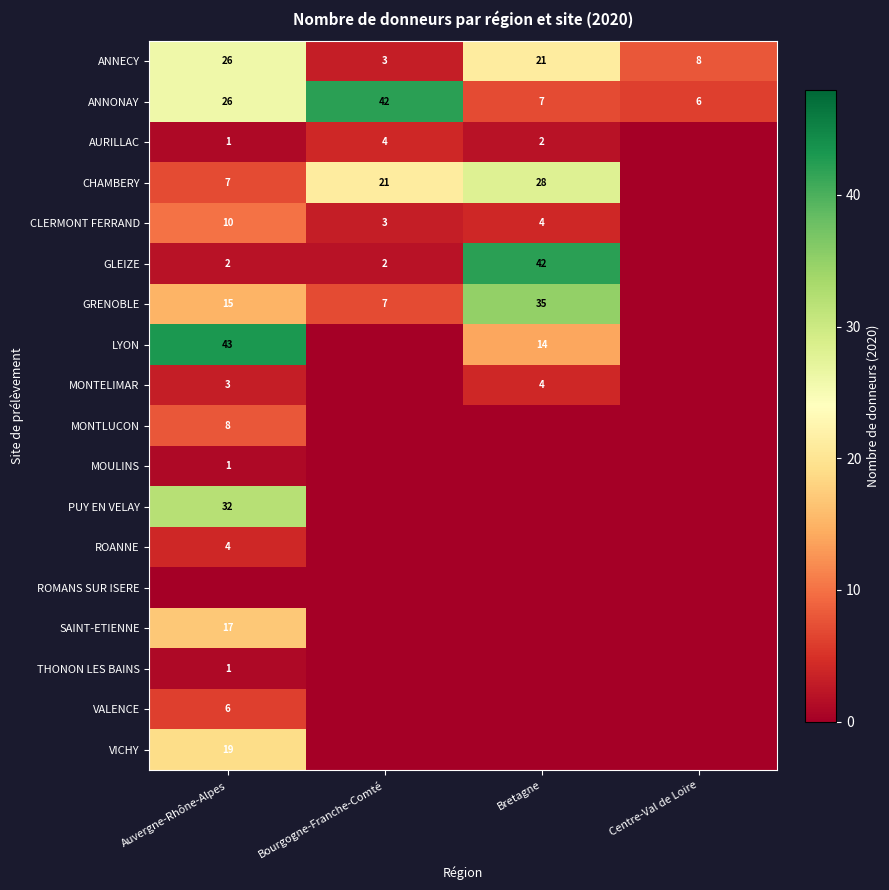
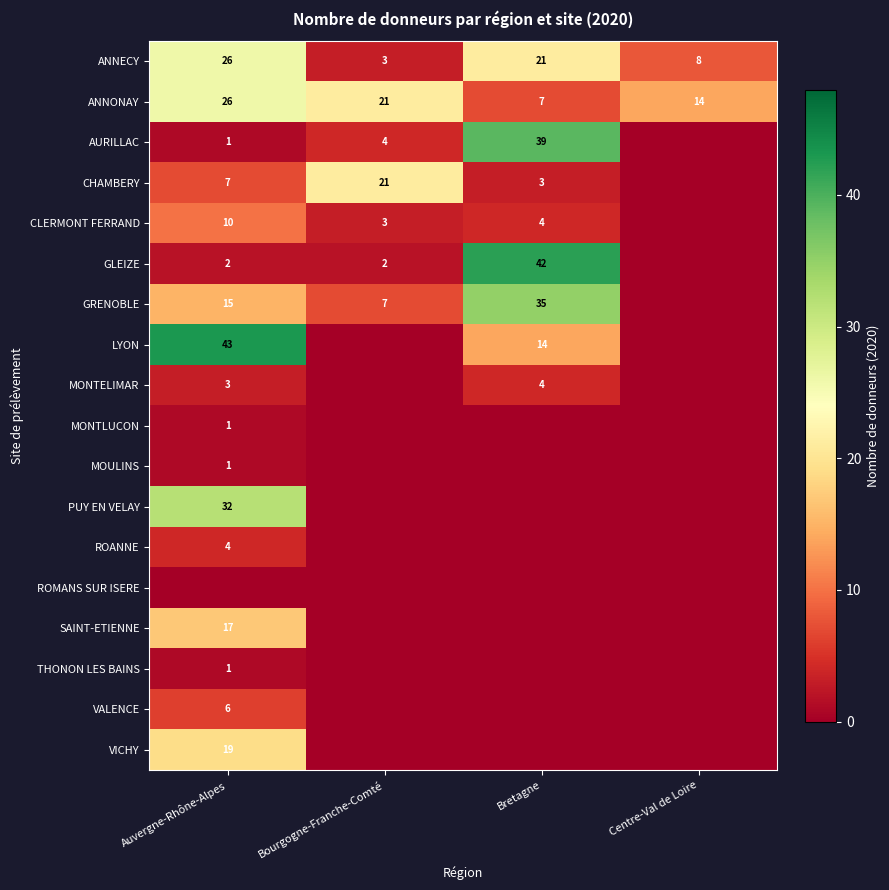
ANNONAY, Bourgogne-Franche-Comté: 42 -> 21
ANNONAY, Centre-Val de Loire: 6 -> 14
AURILLAC, Bretagne: 2 -> 39
CHAMBERY, Bretagne: 28 -> 3
MONTLUCON, Auvergne-Rhône-Alpes: 8 -> 1
